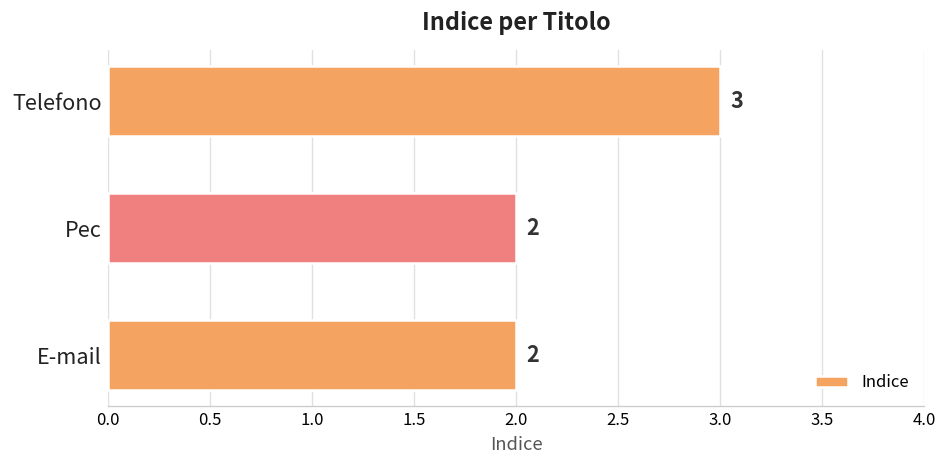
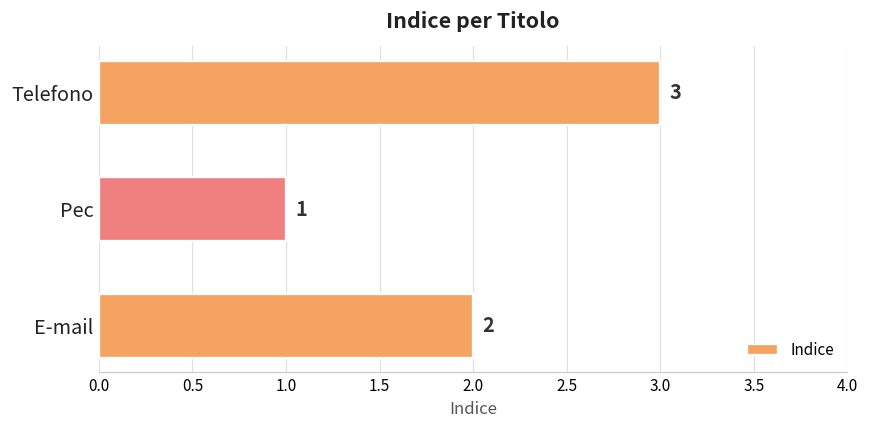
Pec: 2 -> 1
